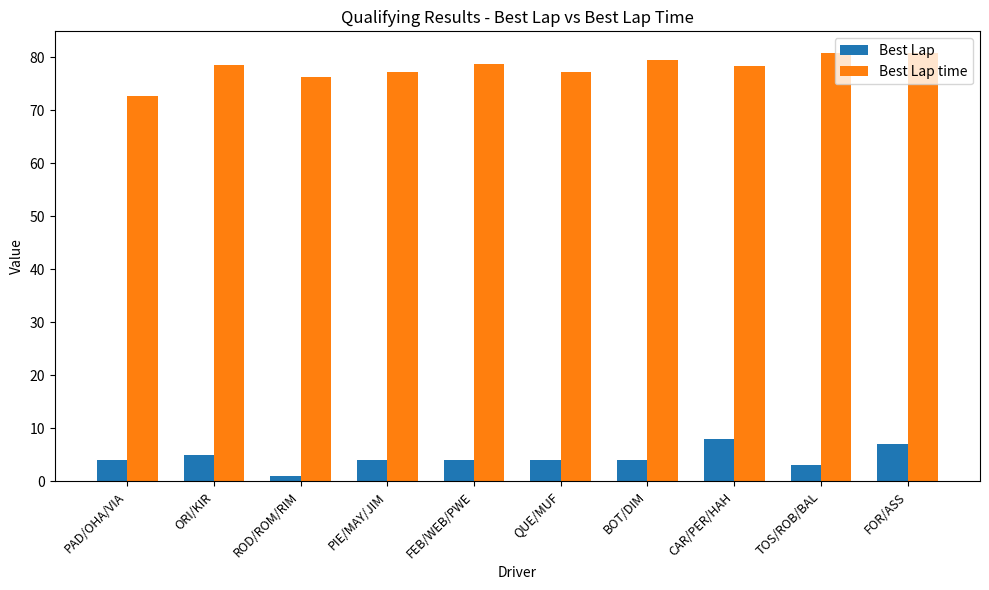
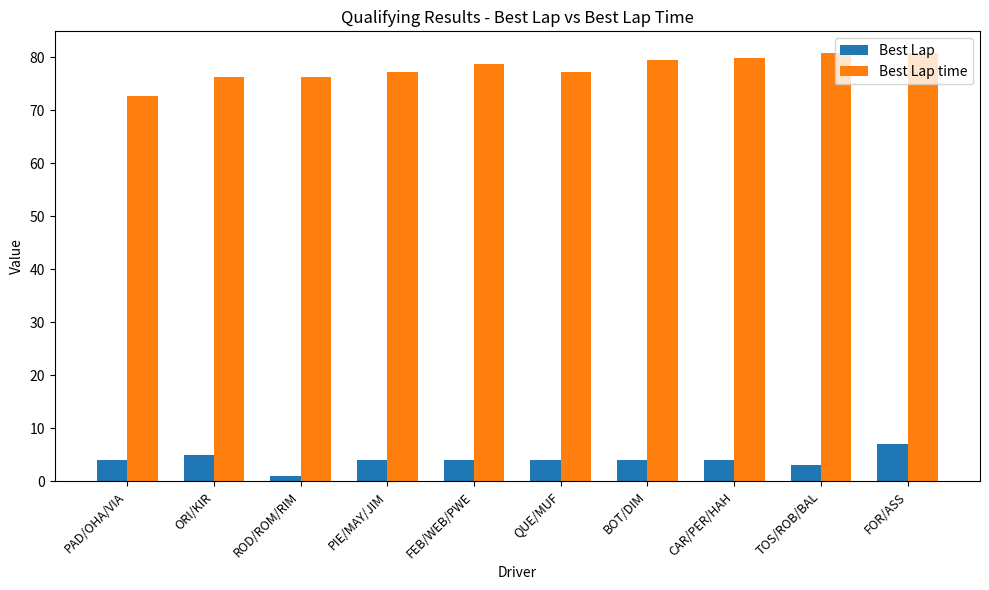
Best Lap time, ORI/KIR: 79 -> 76
Best Lap, CAR/PER/HAH: 8 -> 4
Best Lap time, CAR/PER/HAH: 78 -> 80
